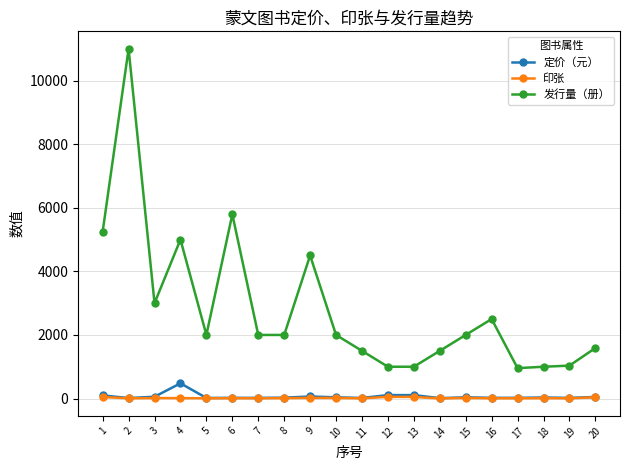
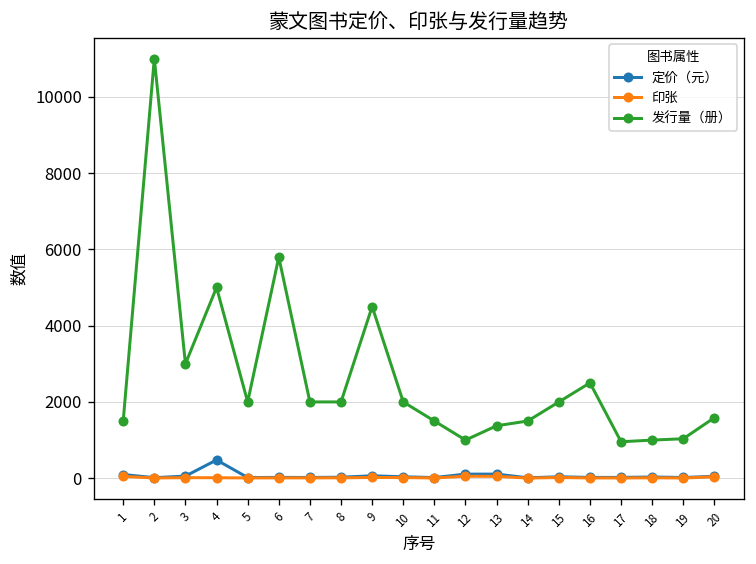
发行量（册）, 1: 5300 -> 1500
发行量（册）, 13: 1000 -> 1400
